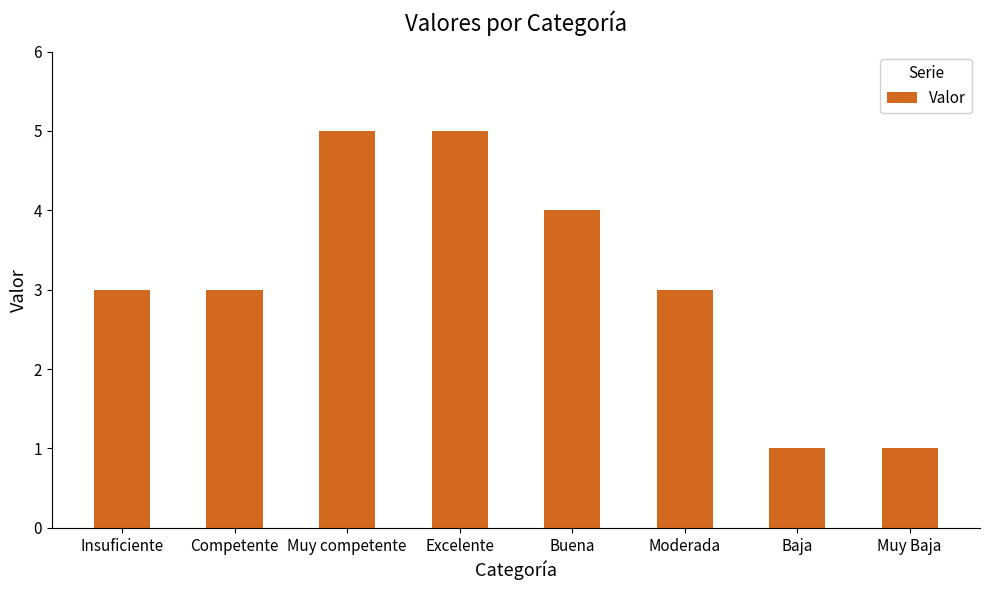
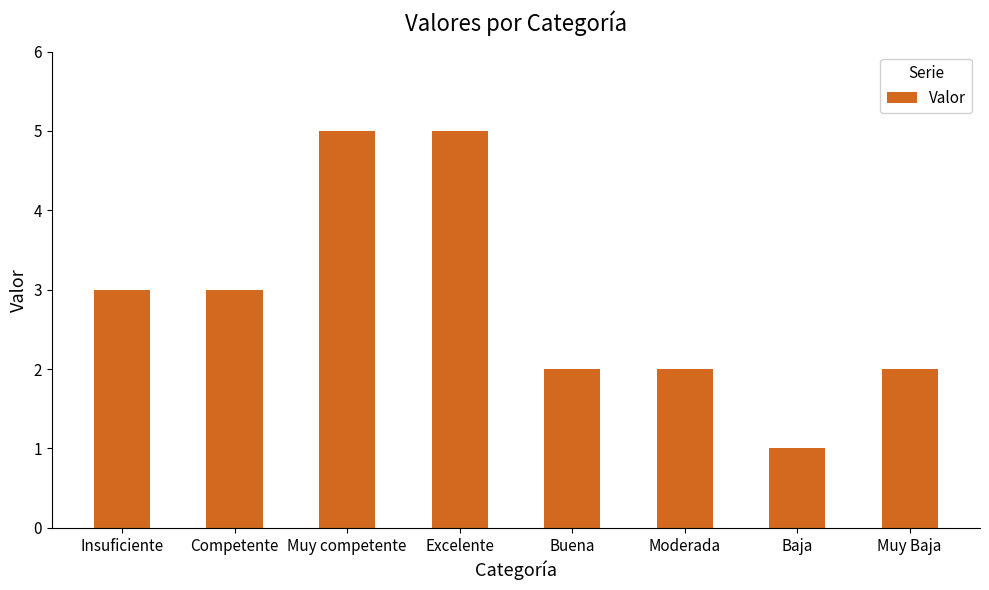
Buena: 4 -> 2
Moderada: 3 -> 2
Muy Baja: 1 -> 2
